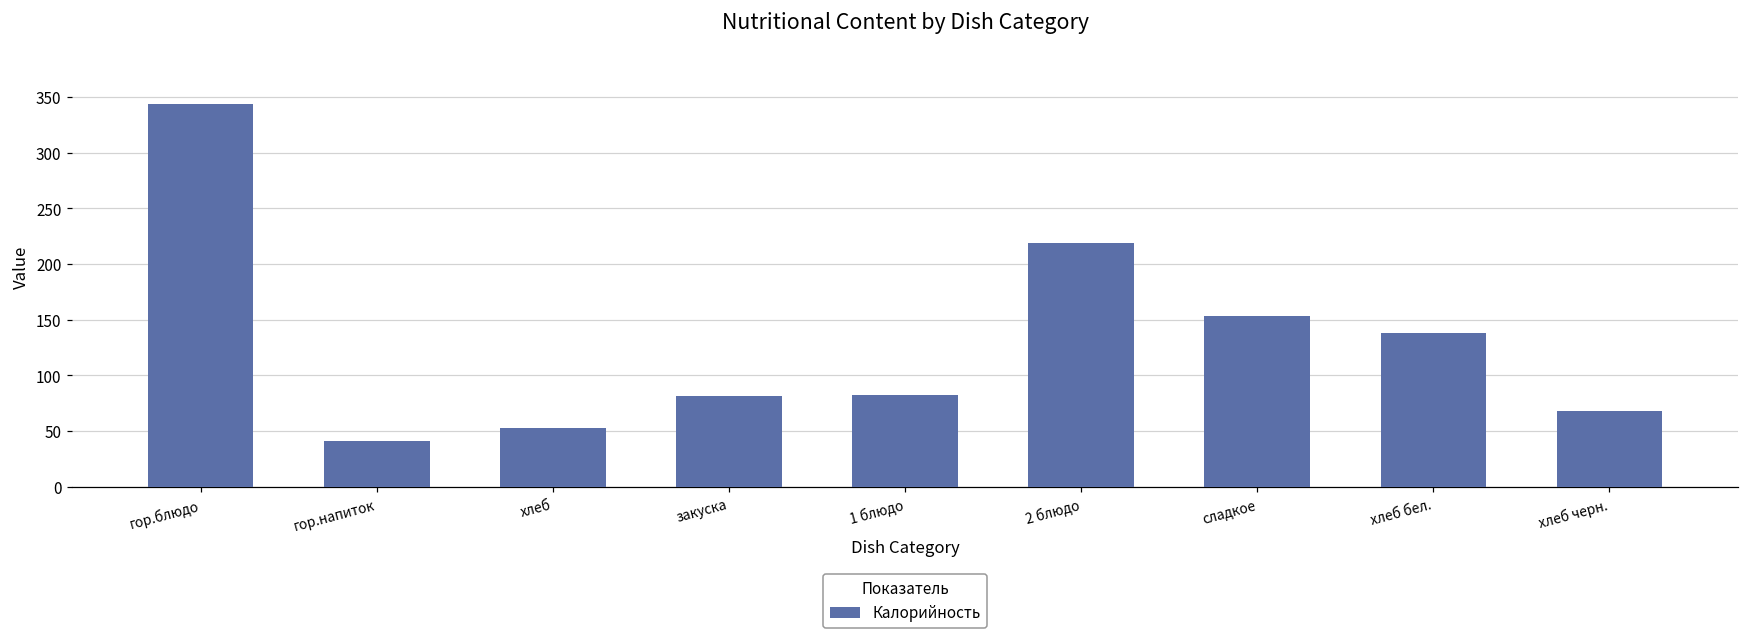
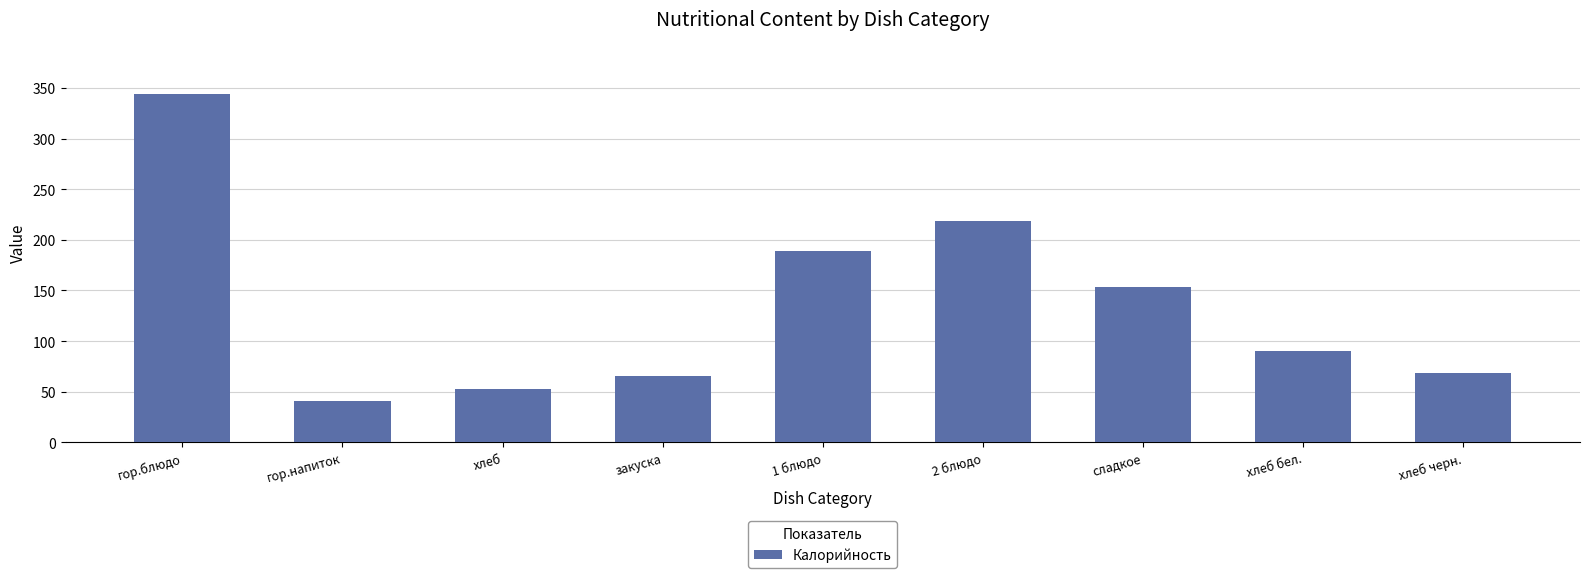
закуска: 82 -> 65
1 блюдо: 82 -> 189
хлеб бел.: 138 -> 90
